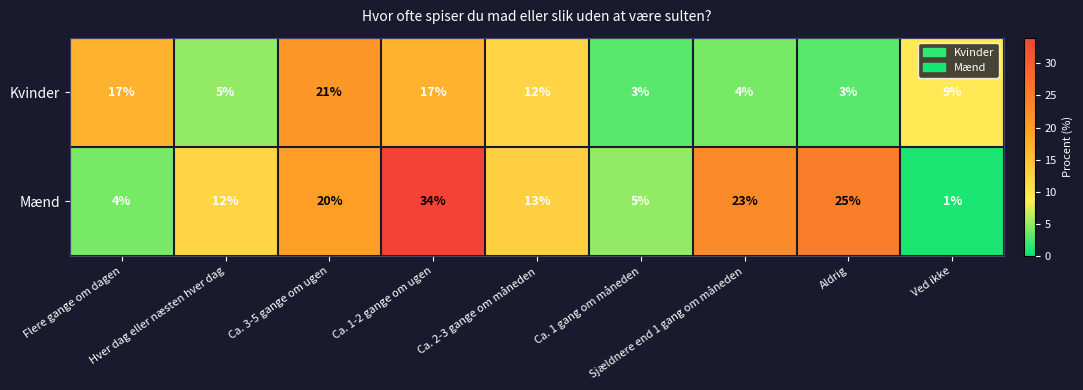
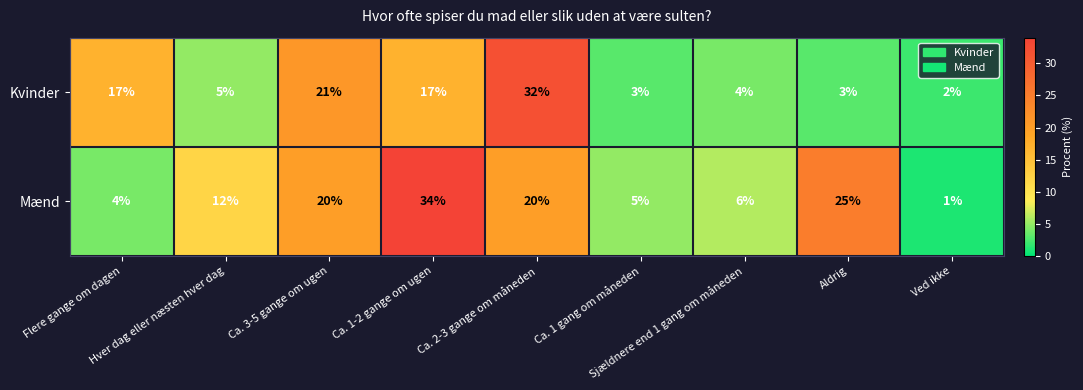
Kvinder, Ca. 2-3 gange om måneden: 12% -> 32%
Kvinder, Ved ikke: 9% -> 2%
Mænd, Ca. 2-3 gange om måneden: 13% -> 20%
Mænd, Sjældnere end 1 gang om måneden: 23% -> 6%
